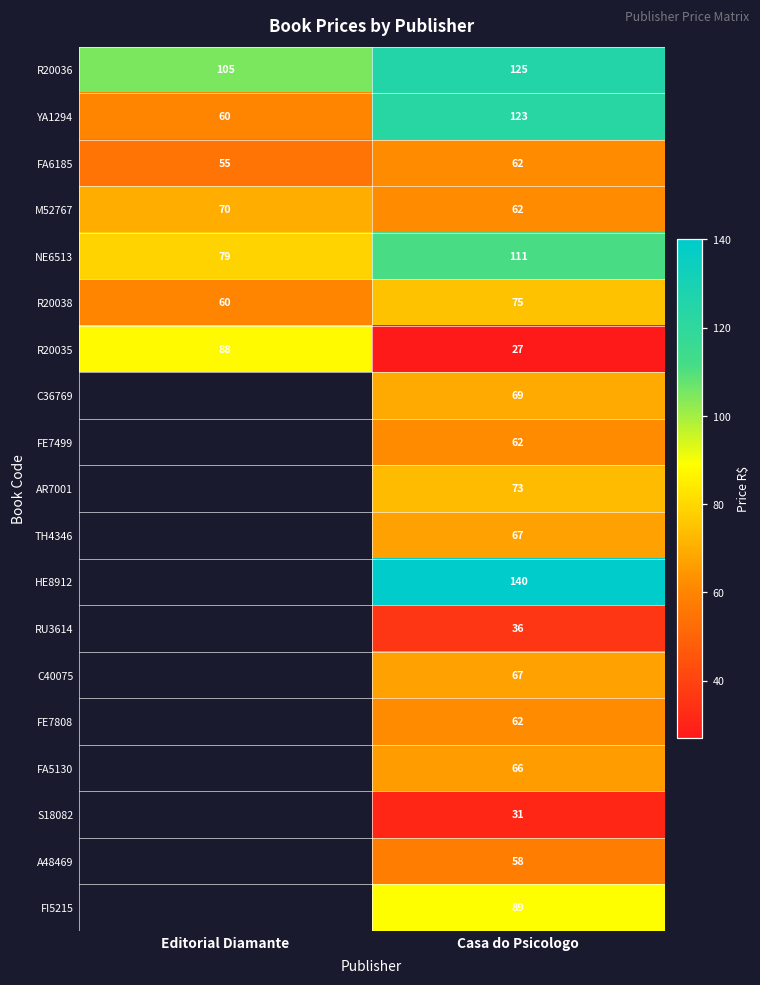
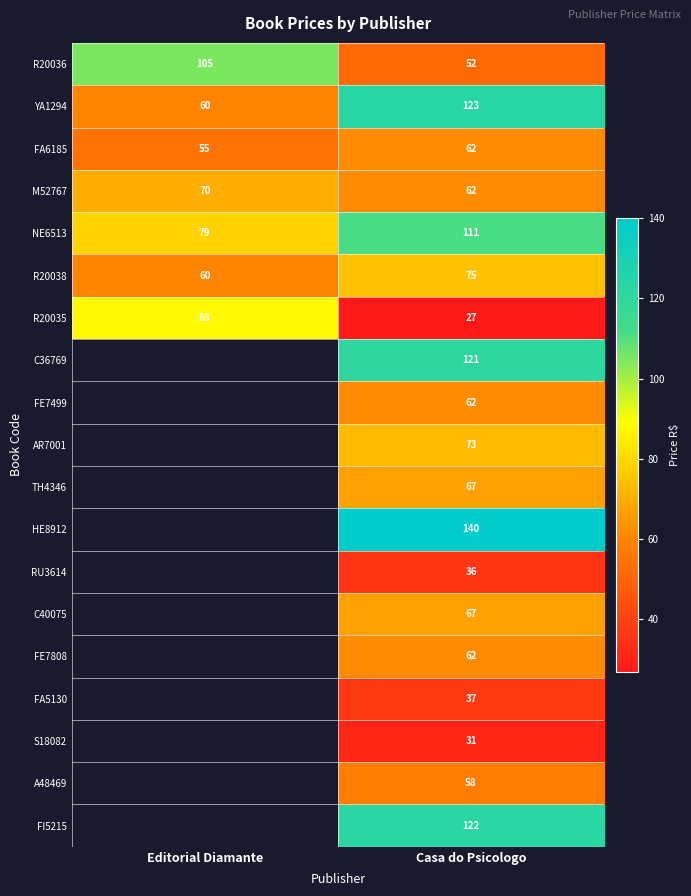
R20036, Casa do Psicologo: 125 -> 52
C36769, Casa do Psicologo: 69 -> 121
FA5130, Casa do Psicologo: 66 -> 37
FI5215, Casa do Psicologo: 89 -> 122
